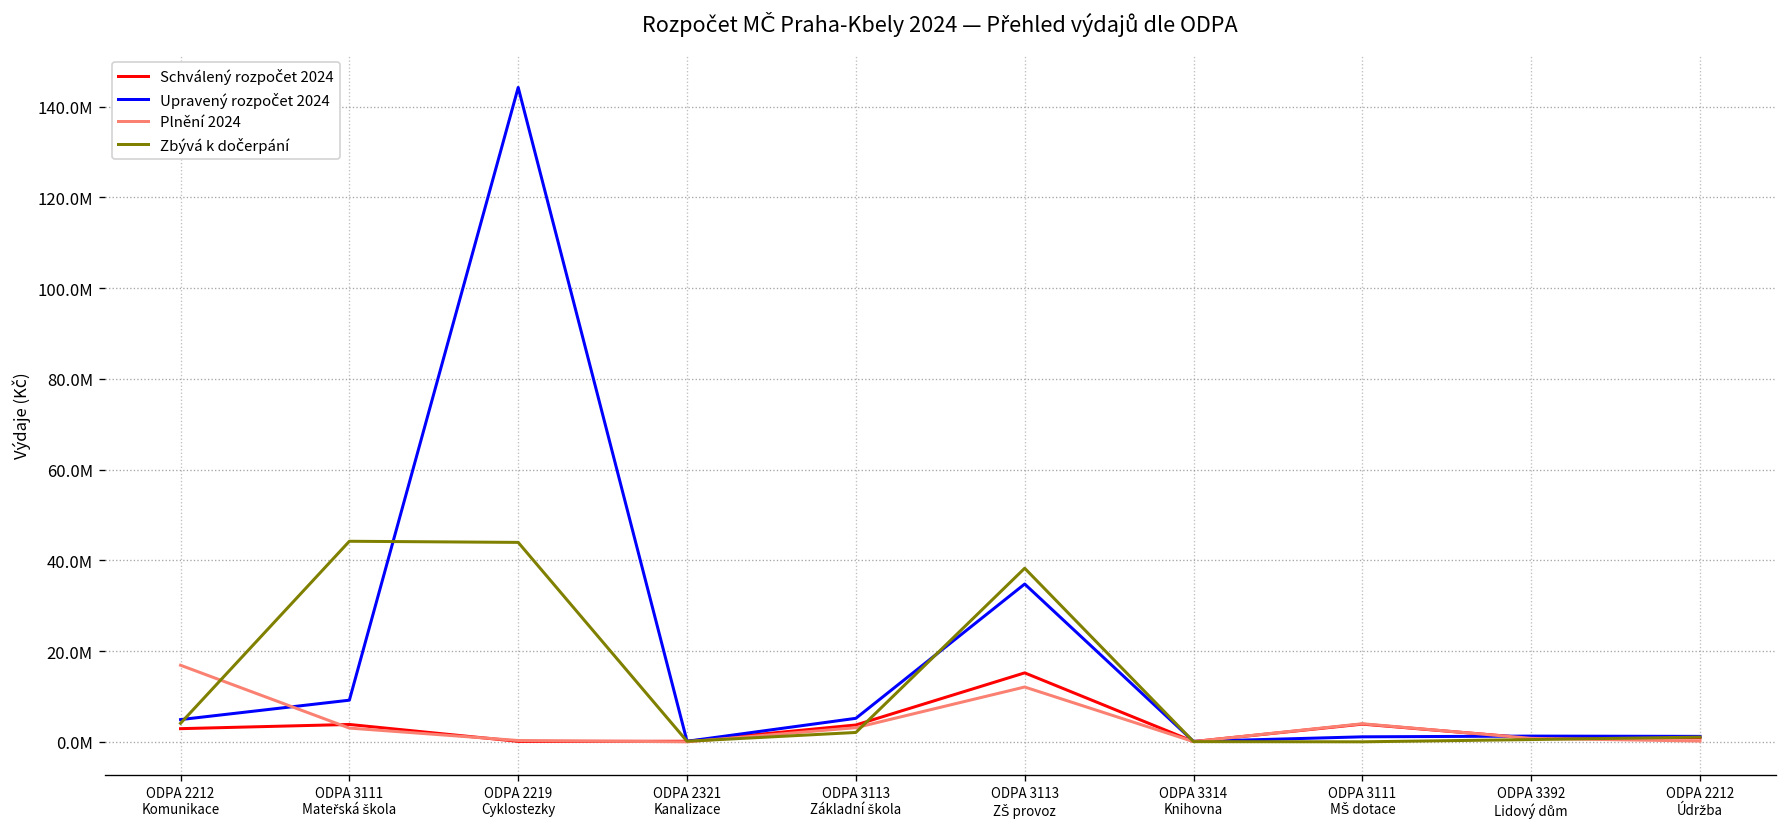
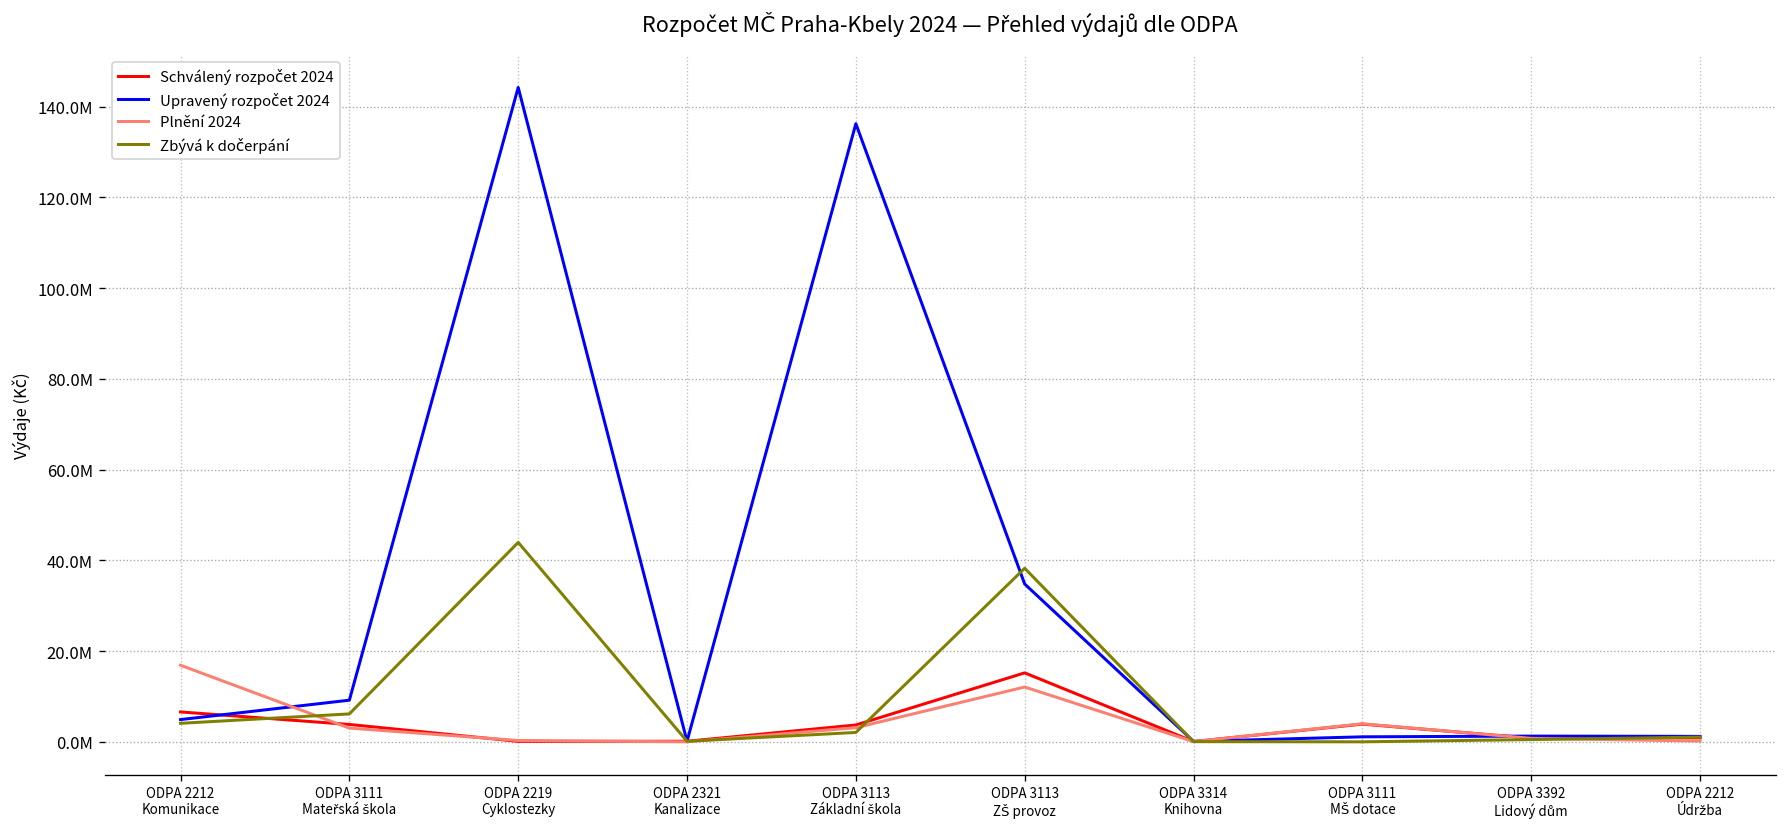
Schválený rozpočet 2024, ODPA 2212 Komunikace: 3000000 -> 7000000
Zbývá k dočerpání, ODPA 3111 Mateřská škola: 44000000 -> 6000000
Upravený rozpočet 2024, ODPA 3113 Základní škola: 5000000 -> 136000000
